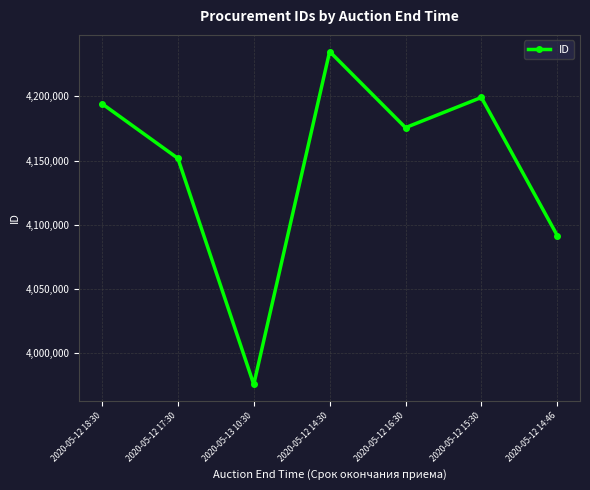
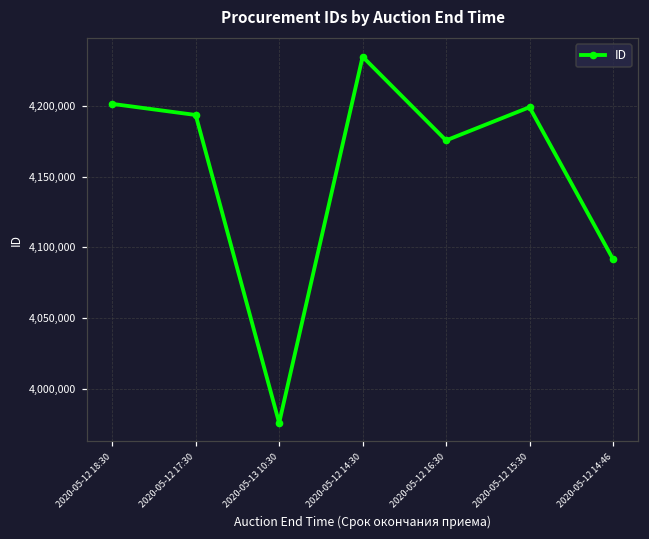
2020-05-12 18:30: 4,194,000 -> 4,201,000
2020-05-12 17:30: 4,152,000 -> 4,194,000
